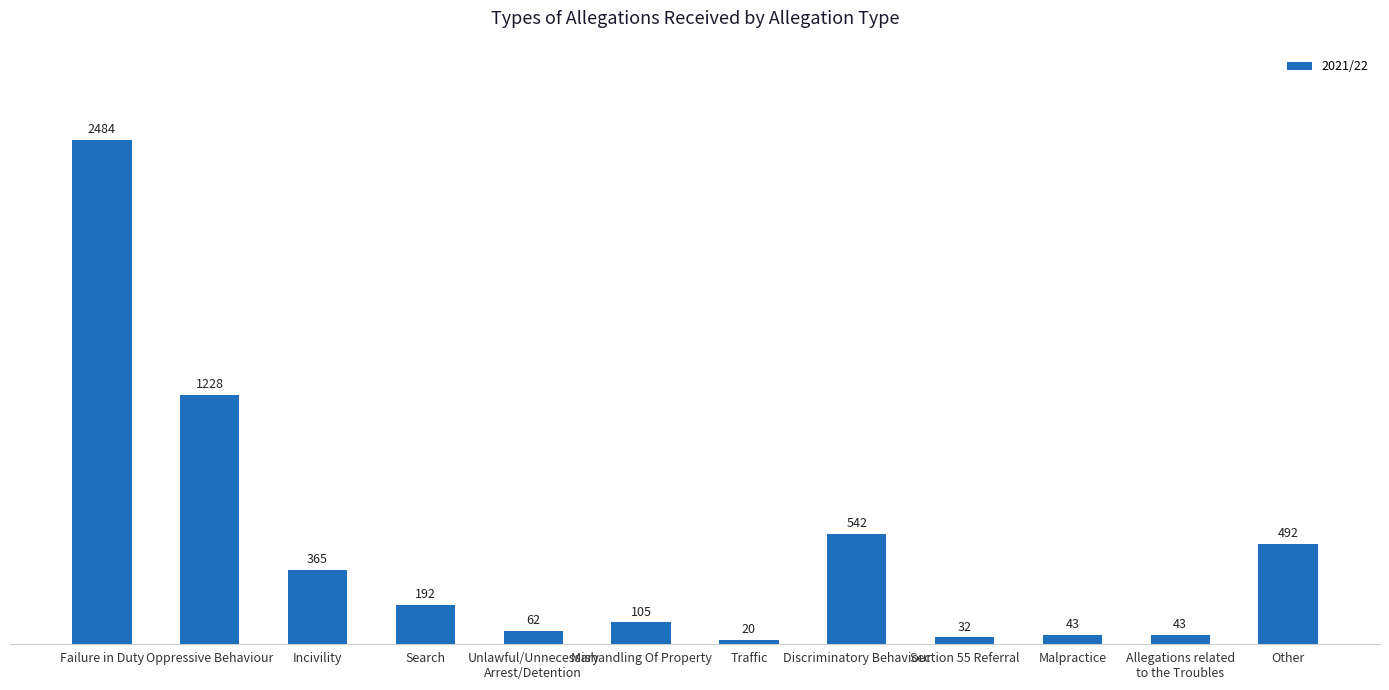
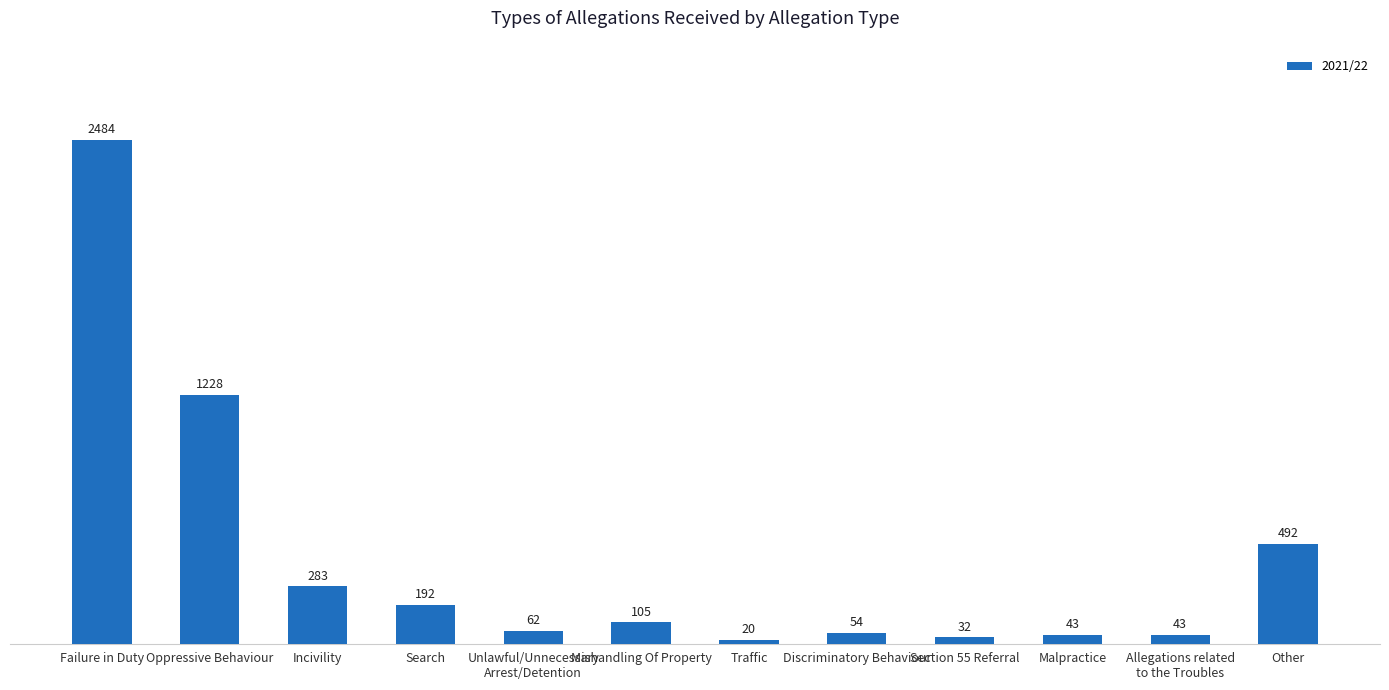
Incivility: 365 -> 283
Discriminatory Behaviour: 542 -> 54
